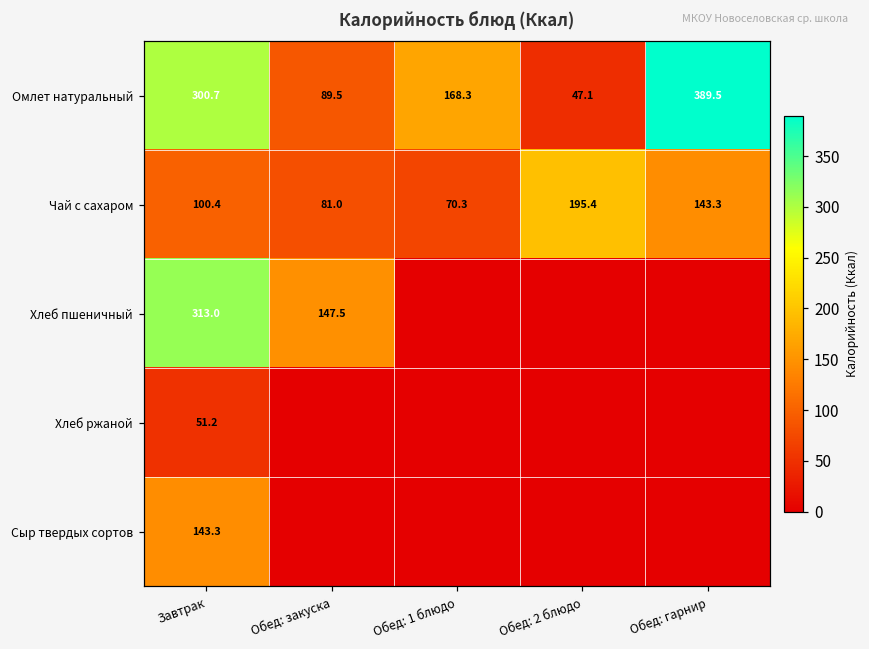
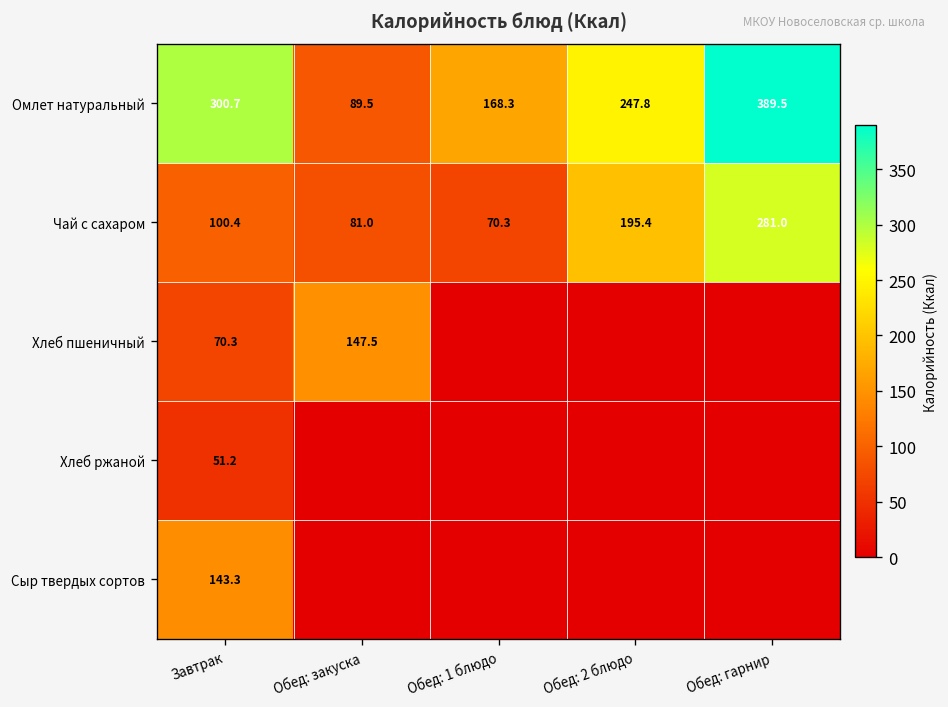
Омлет натуральный, Обед: 2 блюдо: 47.1 -> 247.8
Чай с сахаром, Обед: гарнир: 143.3 -> 281.0
Хлеб пшеничный, Завтрак: 313.0 -> 70.3
